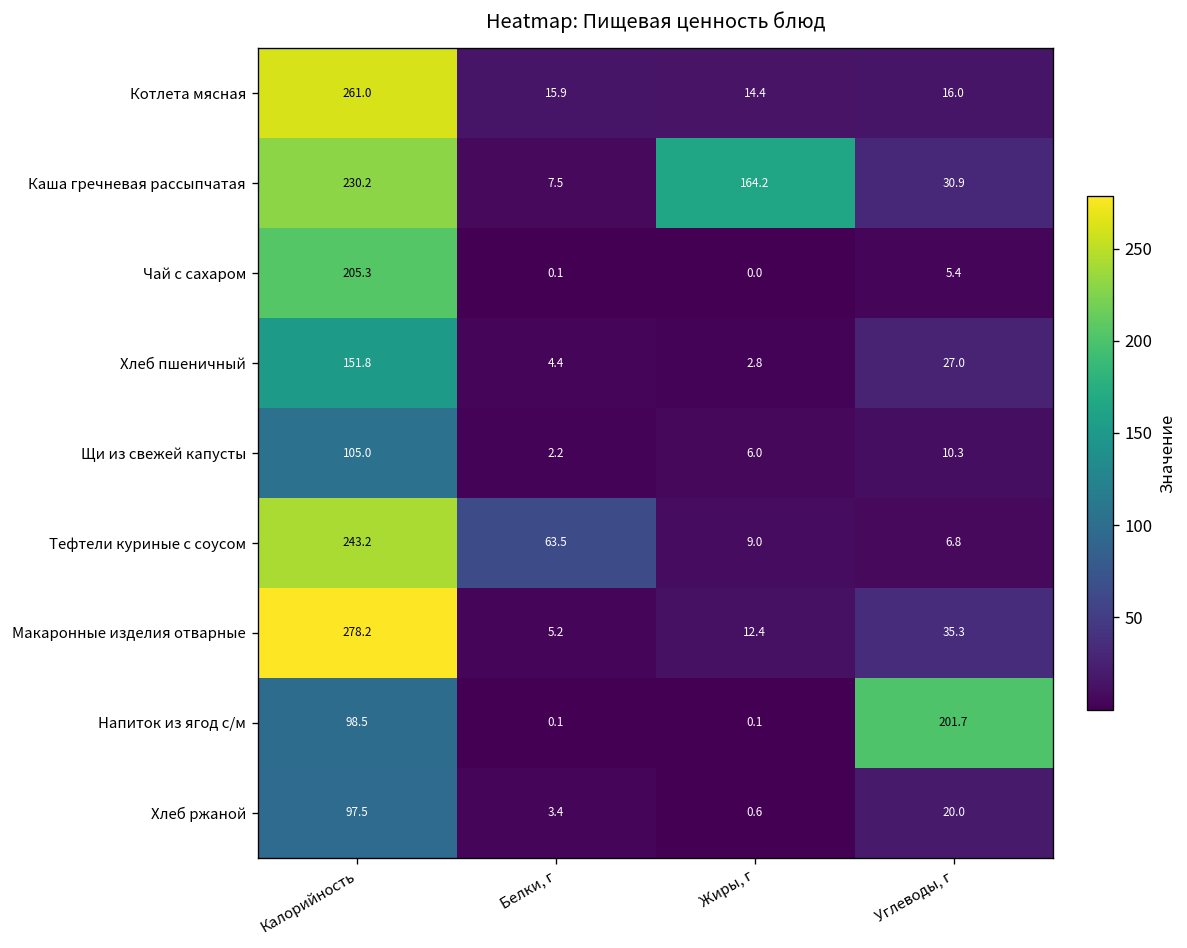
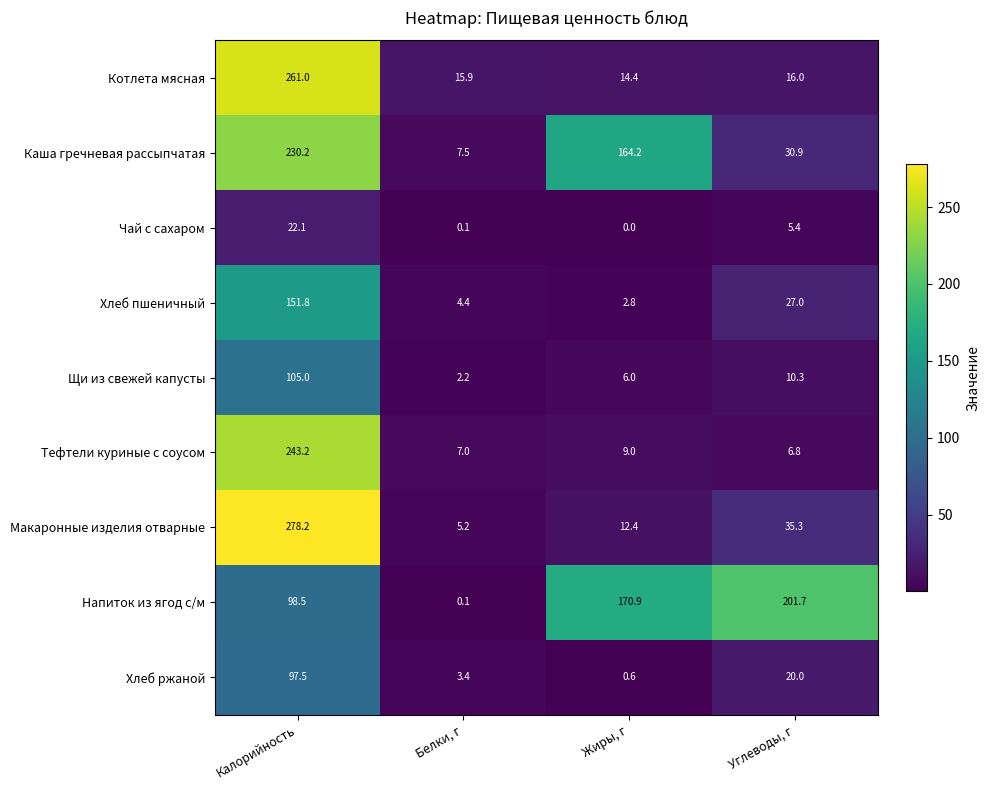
Чай с сахаром, Калорийность: 205.3 -> 22.1
Тефтели куриные с соусом, Белки, г: 63.5 -> 7.0
Напиток из ягод с/м, Жиры, г: 0.1 -> 170.9
